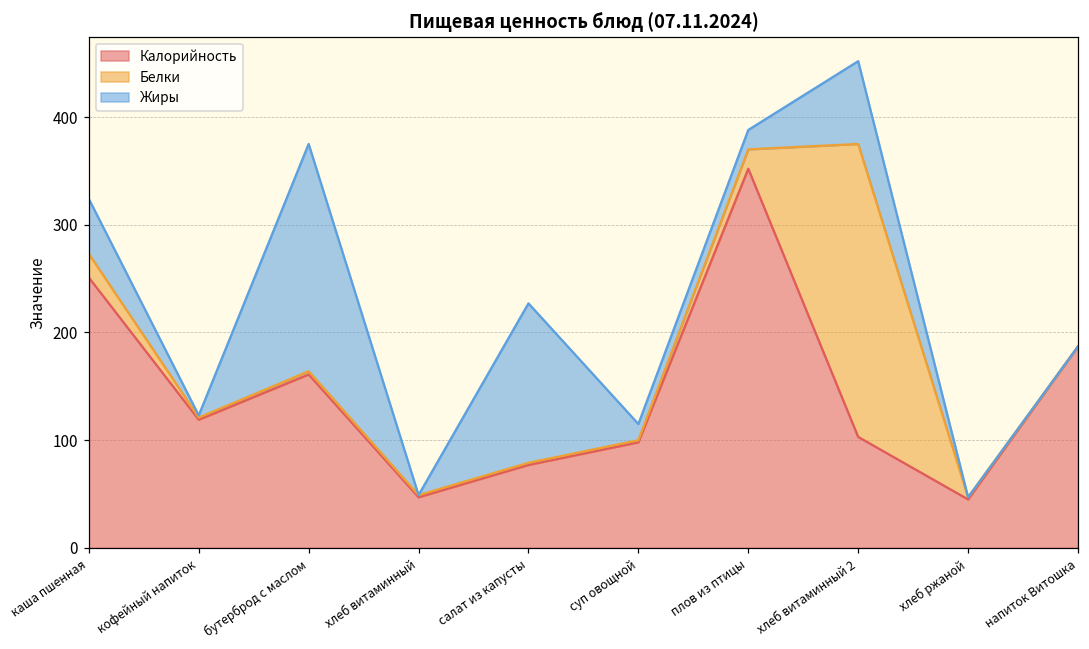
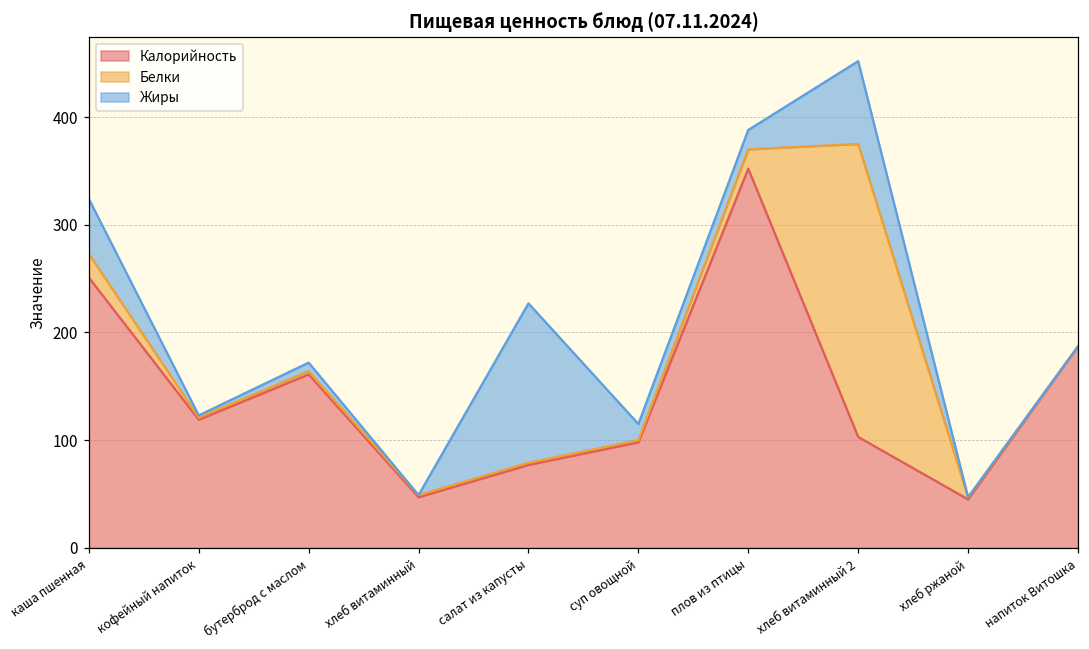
Жиры, бутерброд с маслом: 210 -> 10
